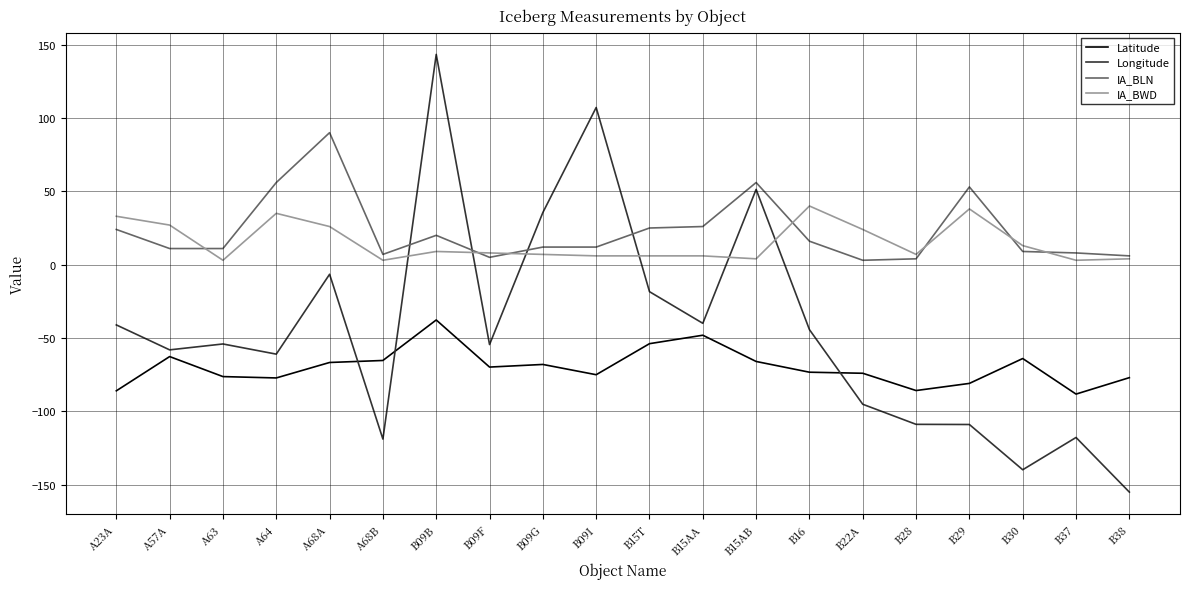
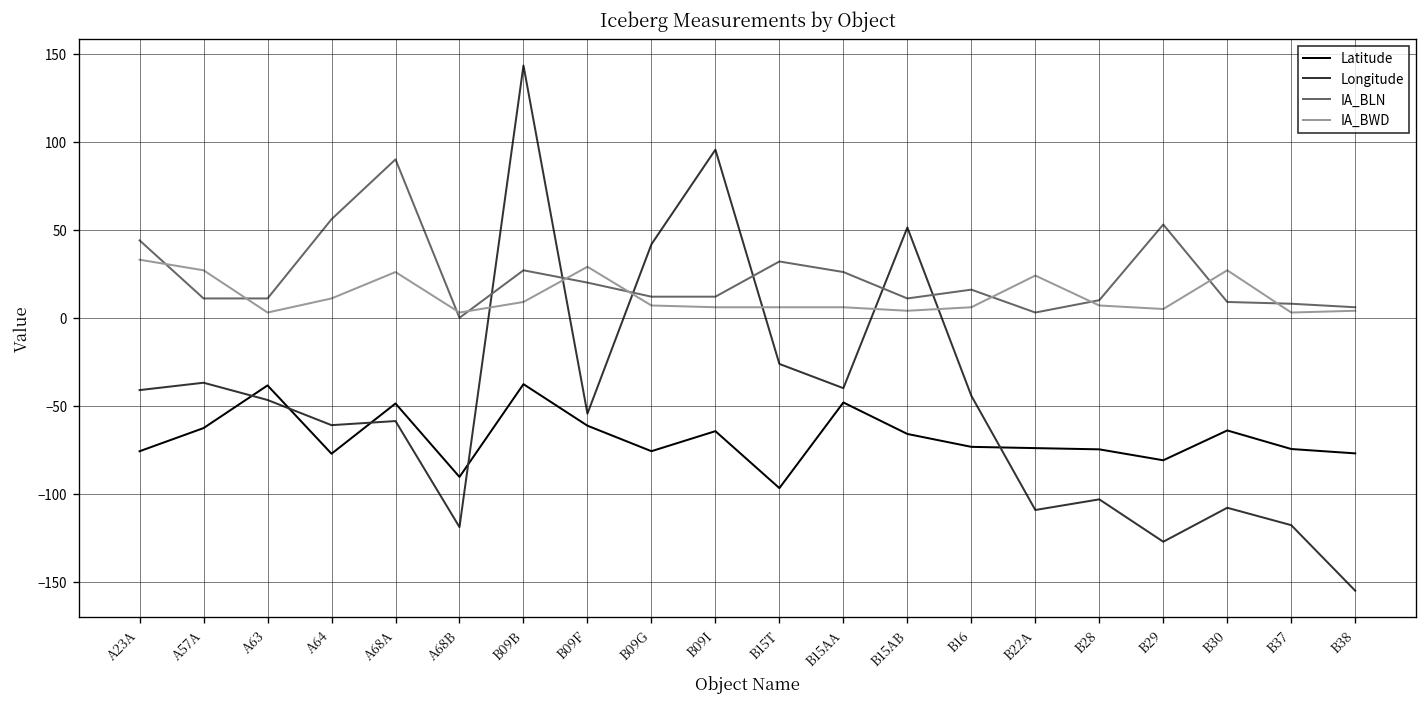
Latitude, A23A: -86 -> -76
IA_BLN, A23A: 24 -> 44
Longitude, A57A: -58 -> -37
Latitude, A63: -76 -> -38
Longitude, A63: -54 -> -47
IA_BWD, A64: 35 -> 11
Latitude, A68A: -67 -> -49
Longitude, A68A: -7 -> -59
Latitude, A68B: -65 -> -90
IA_BLN, A68B: 7 -> 0
IA_BLN, B09B: 20 -> 27
Latitude, B09F: -70 -> -61
IA_BLN, B09F: 5 -> 20
IA_BWD, B09F: 8 -> 29
Latitude, B09G: -68 -> -76
Longitude, B09G: 36 -> 42
Latitude, B09I: -75 -> -64
Longitude, B09I: 107 -> 96
Latitude, B15T: -54 -> -97
Longitude, B15T: -18 -> -26
IA_BLN, B15T: 25 -> 32
IA_BLN, B15AB: 56 -> 11
IA_BWD, B16: 40 -> 6
Longitude, B22A: -95 -> -109
Latitude, B28: -86 -> -75
Longitude, B28: -109 -> -103
IA_BLN, B28: 4 -> 10
Longitude, B29: -109 -> -127
IA_BWD, B29: 38 -> 5
Longitude, B30: -140 -> -108
IA_BWD, B30: 13 -> 27
Latitude, B37: -88 -> -75
